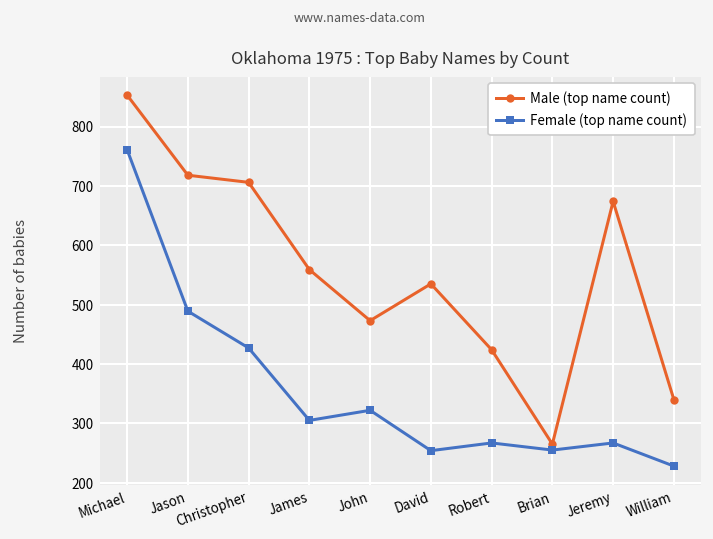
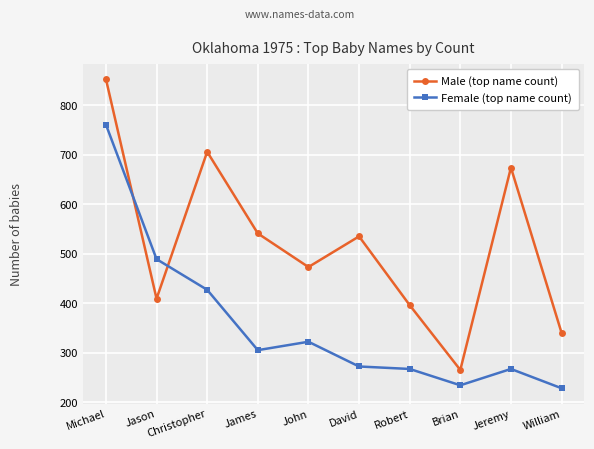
Male (top name count), Jason: 720 -> 410
Male (top name count), James: 560 -> 540
Female (top name count), David: 250 -> 270
Male (top name count), Robert: 420 -> 400
Female (top name count), Brian: 260 -> 230
